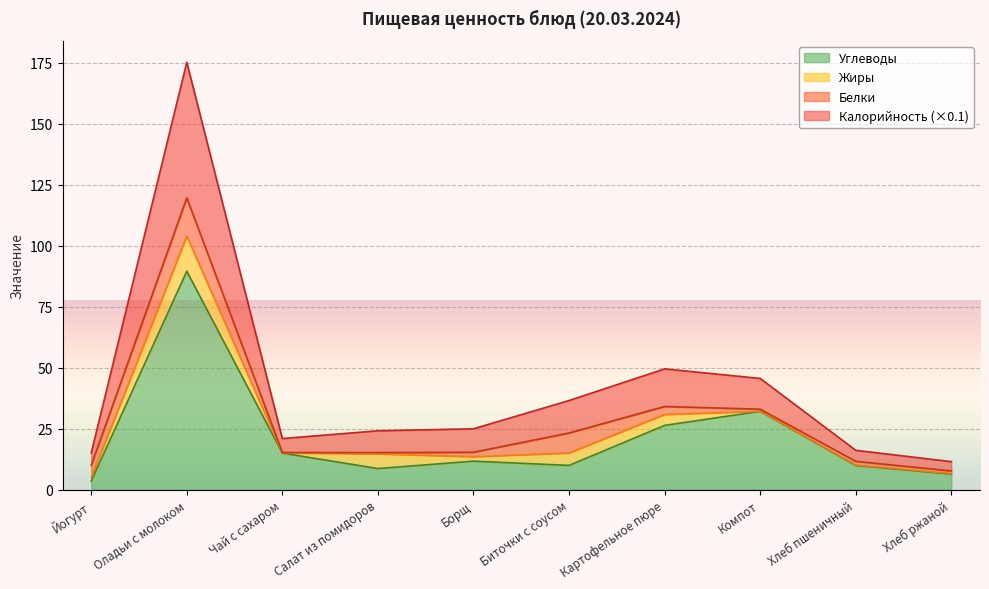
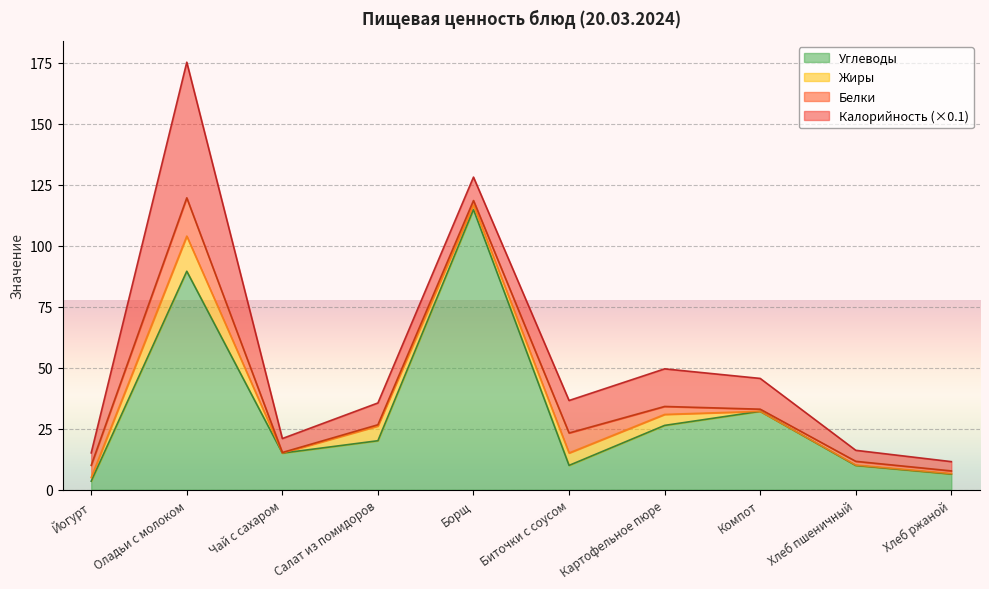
Углеводы, Салат из помидоров: 9 -> 20
Углеводы, Борщ: 12 -> 115
